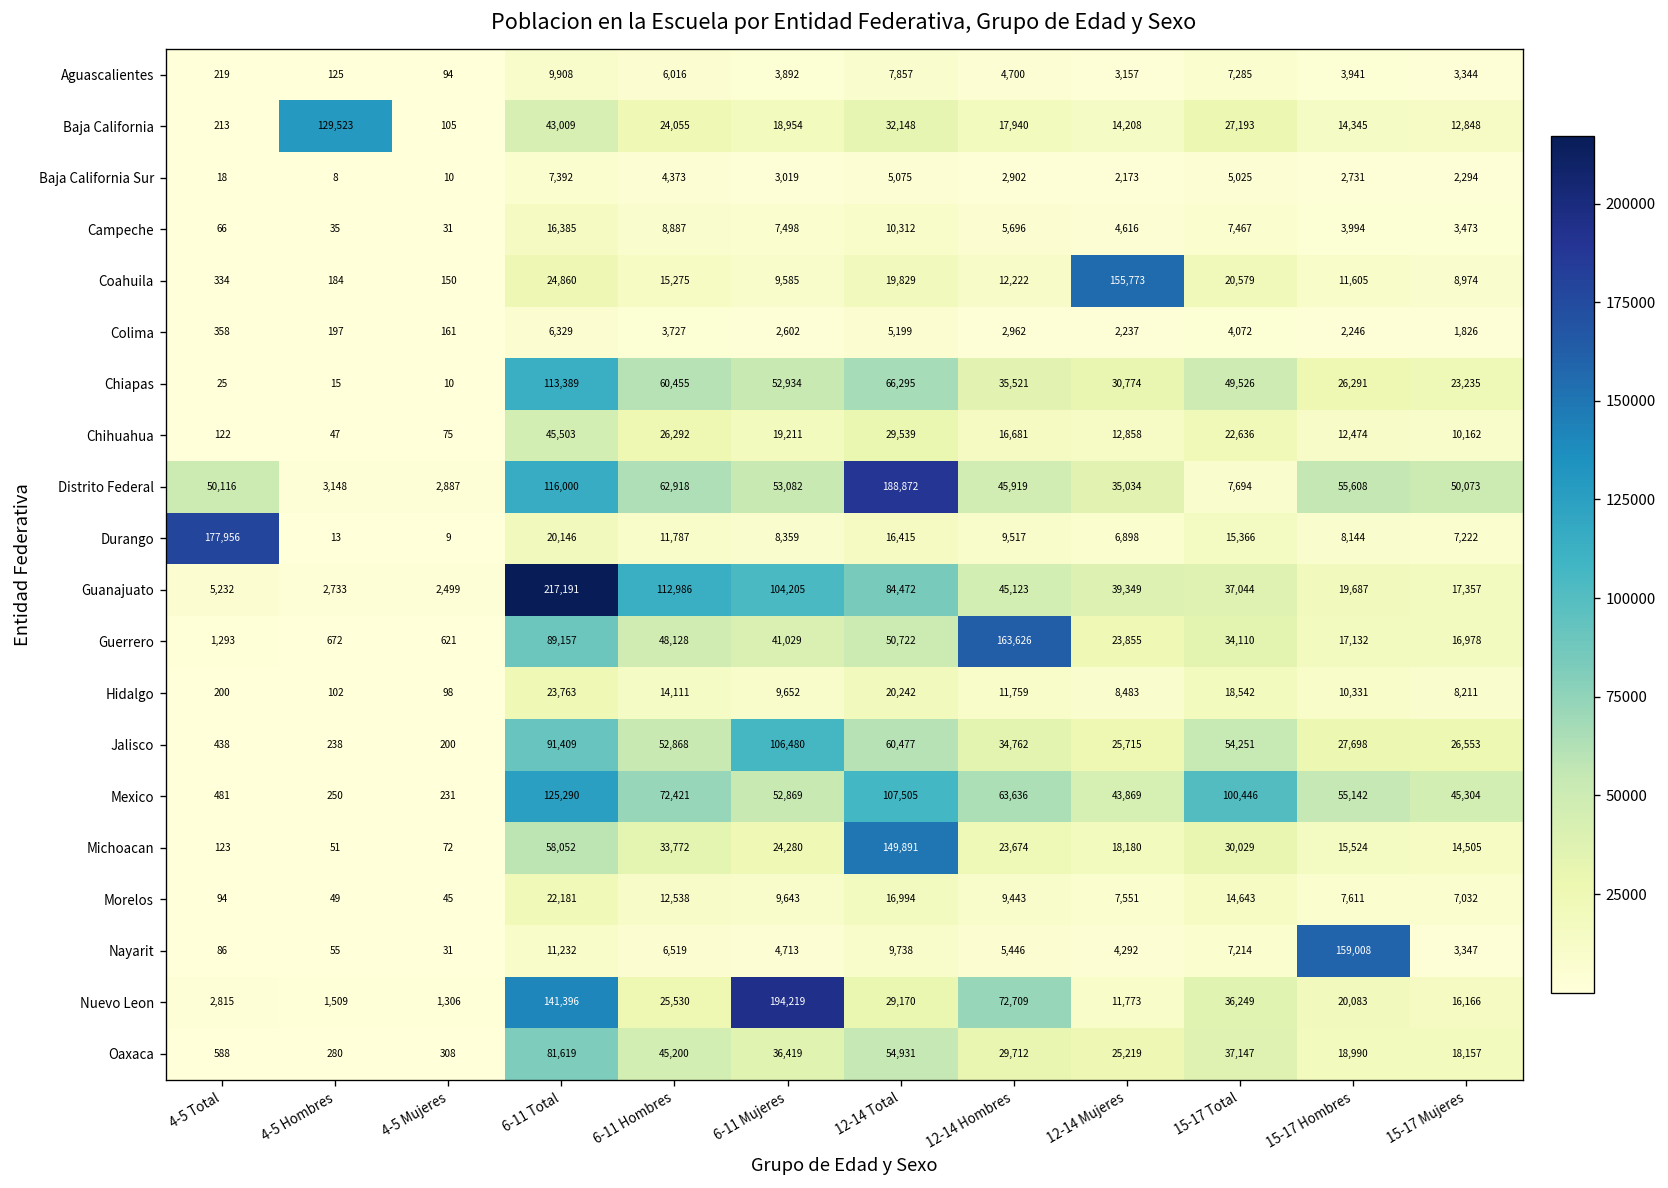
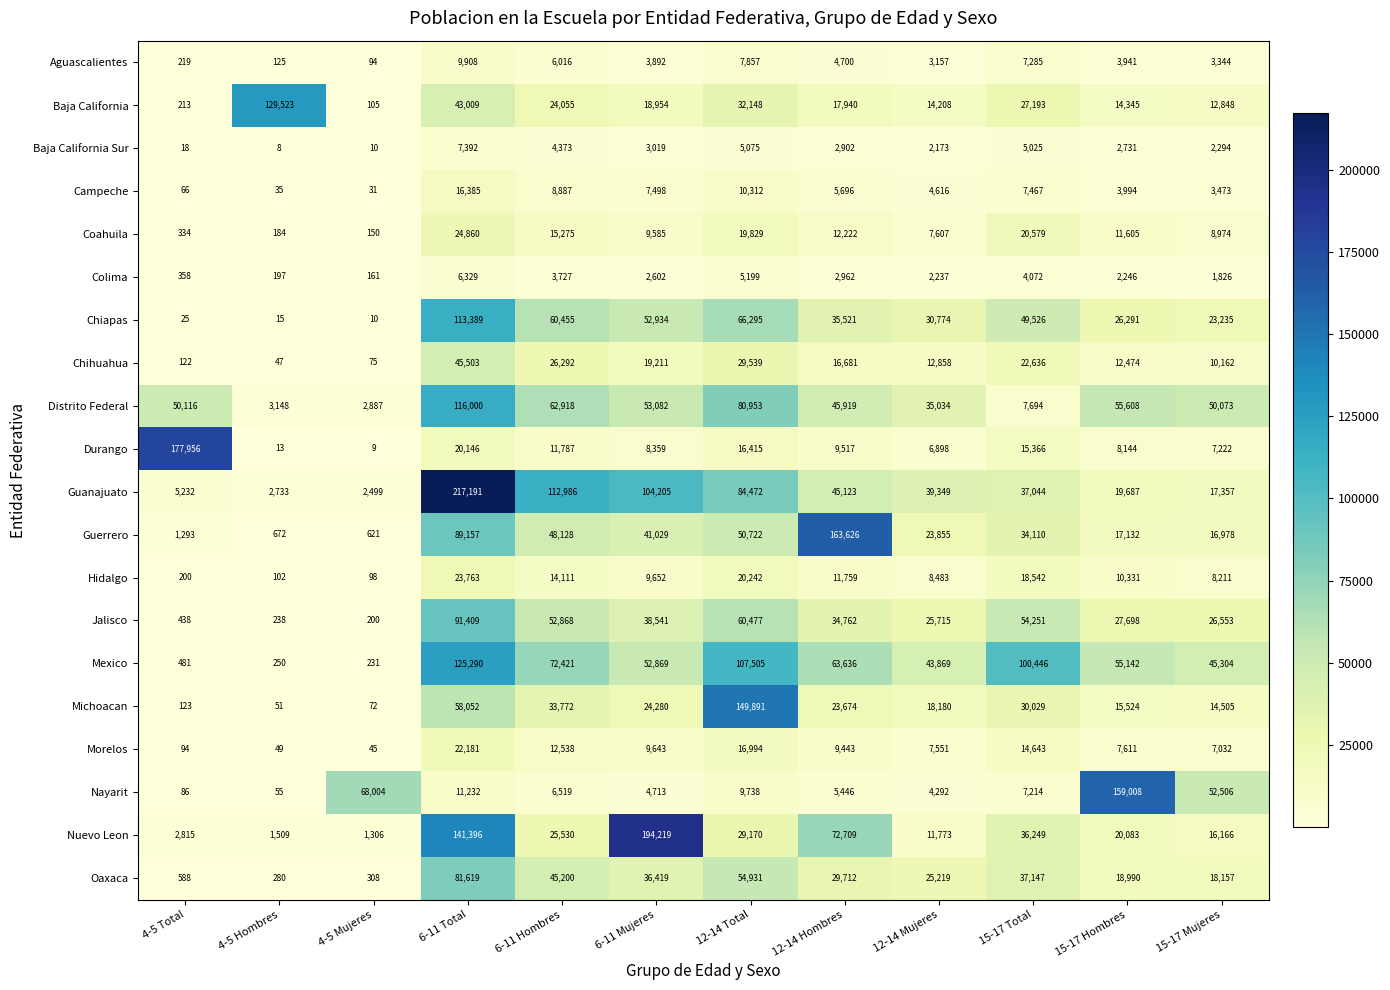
Coahuila, 12-14 Mujeres: 155,773 -> 7,607
Distrito Federal, 12-14 Total: 188,872 -> 80,953
Jalisco, 6-11 Mujeres: 106,480 -> 38,541
Nayarit, 4-5 Mujeres: 31 -> 68,004
Nayarit, 15-17 Mujeres: 3,347 -> 52,506
